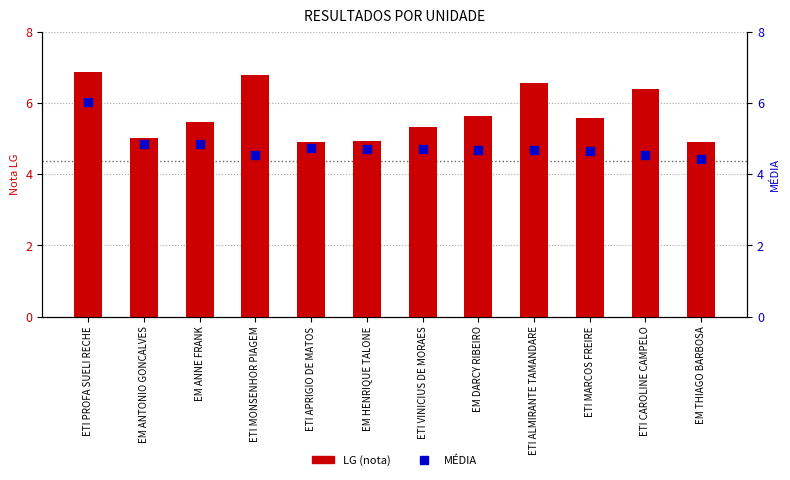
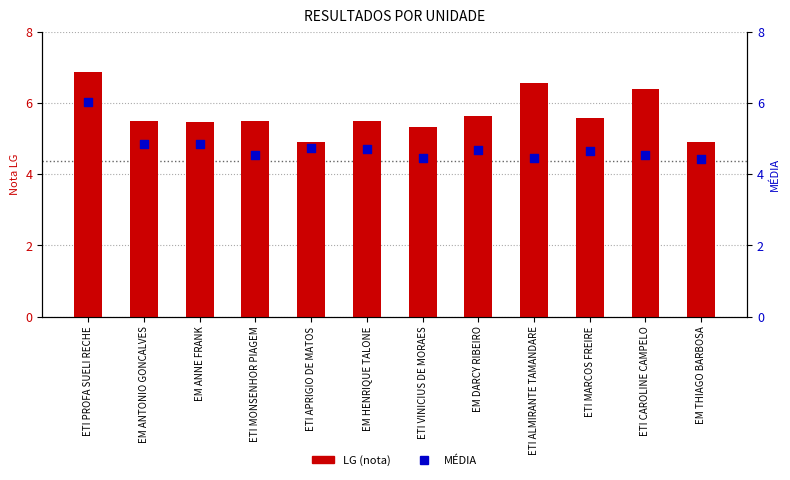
LG (nota), EM ANTONIO GONCALVES: 5.0 -> 5.5
LG (nota), ETI MONSENHOR PIAGEM: 6.8 -> 5.5
LG (nota), EM HENRIQUE TALONE: 4.9 -> 5.5
MÉDIA, ETI VINICIUS DE MORAES: 4.7 -> 4.4
MÉDIA, ETI ALMIRANTE TAMANDARE: 4.7 -> 4.4
